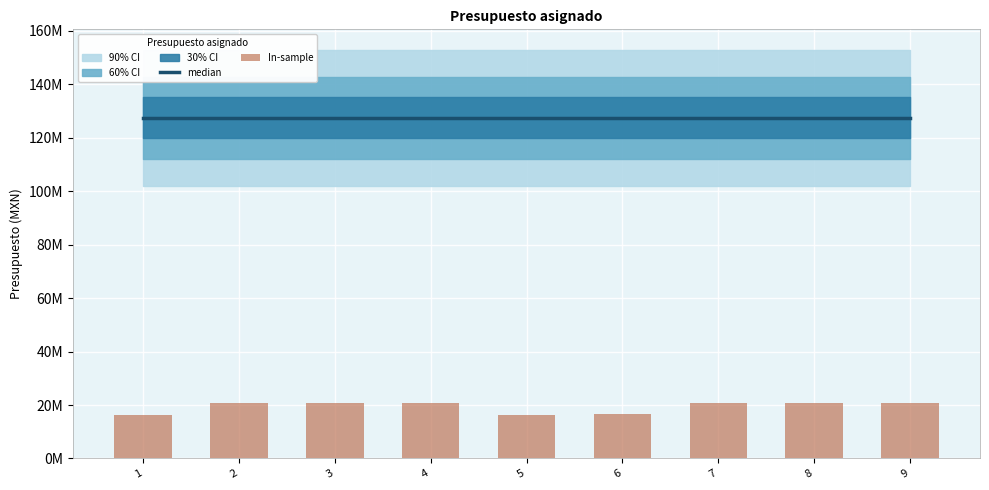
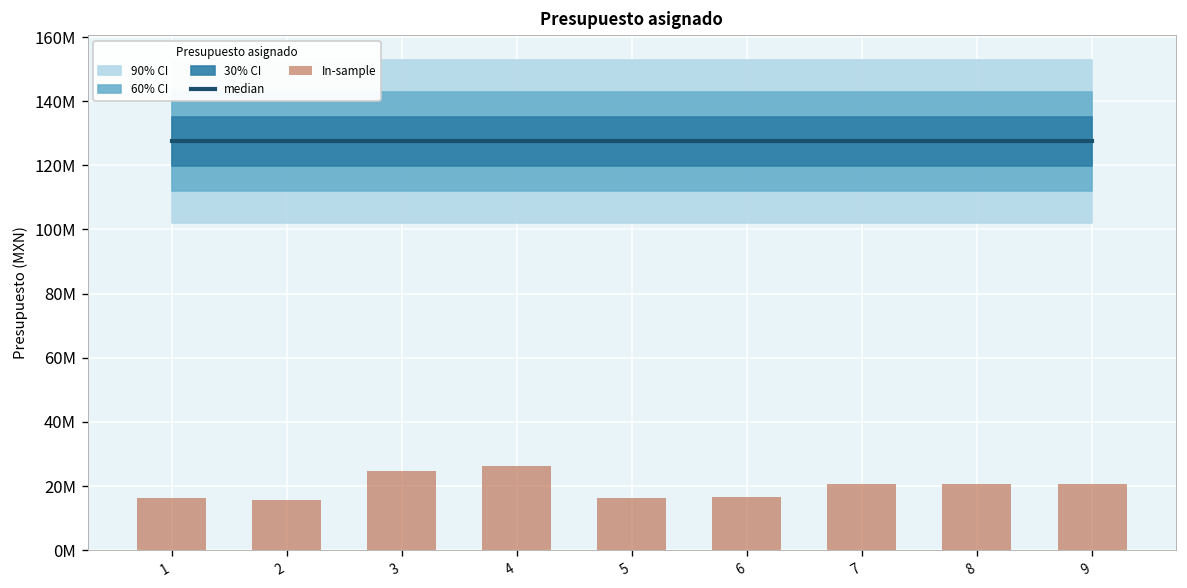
In-sample, 2: 21000000 -> 16000000
In-sample, 3: 21000000 -> 25000000
In-sample, 4: 21000000 -> 26000000
